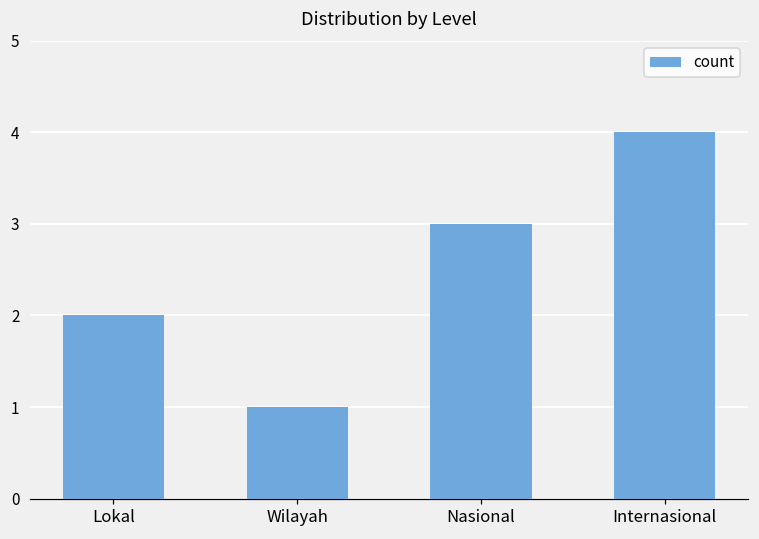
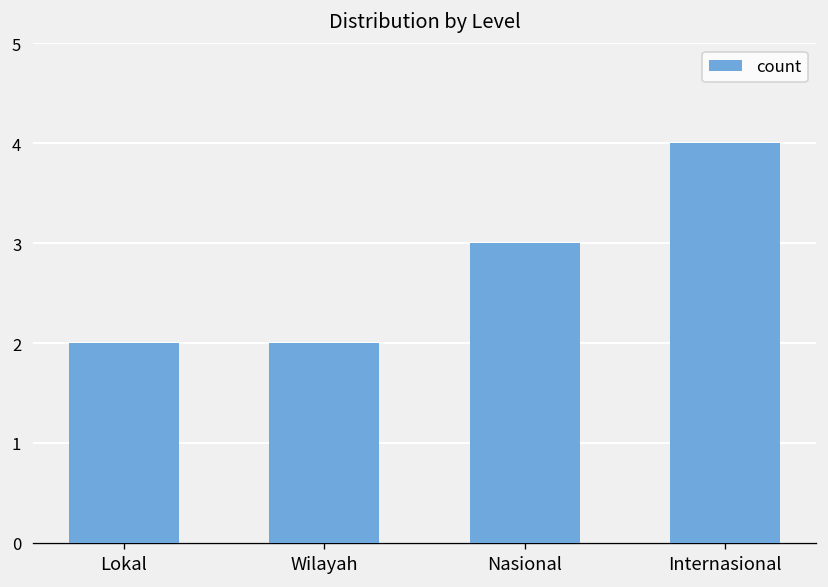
Wilayah: 1 -> 2
